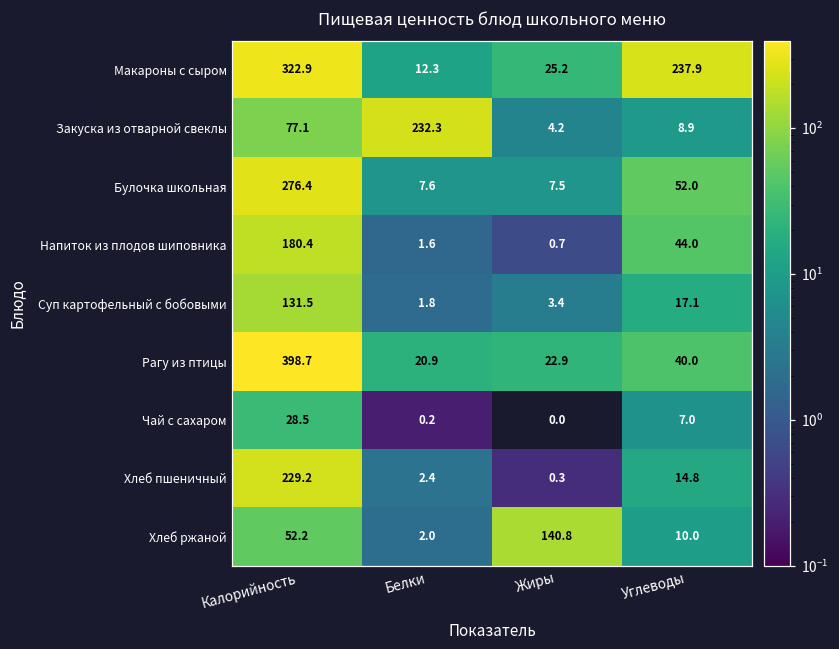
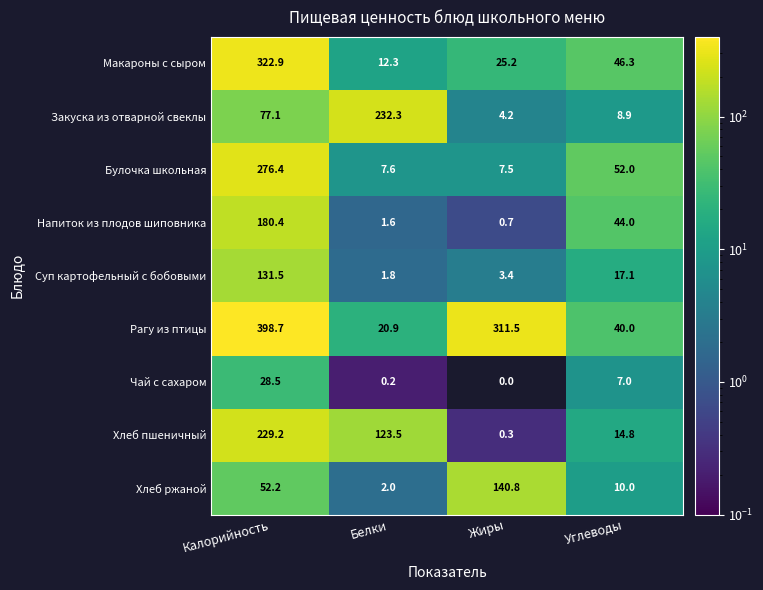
Макароны с сыром, Углеводы: 237.9 -> 46.3
Рагу из птицы, Жиры: 22.9 -> 311.5
Хлеб пшеничный, Белки: 2.4 -> 123.5
